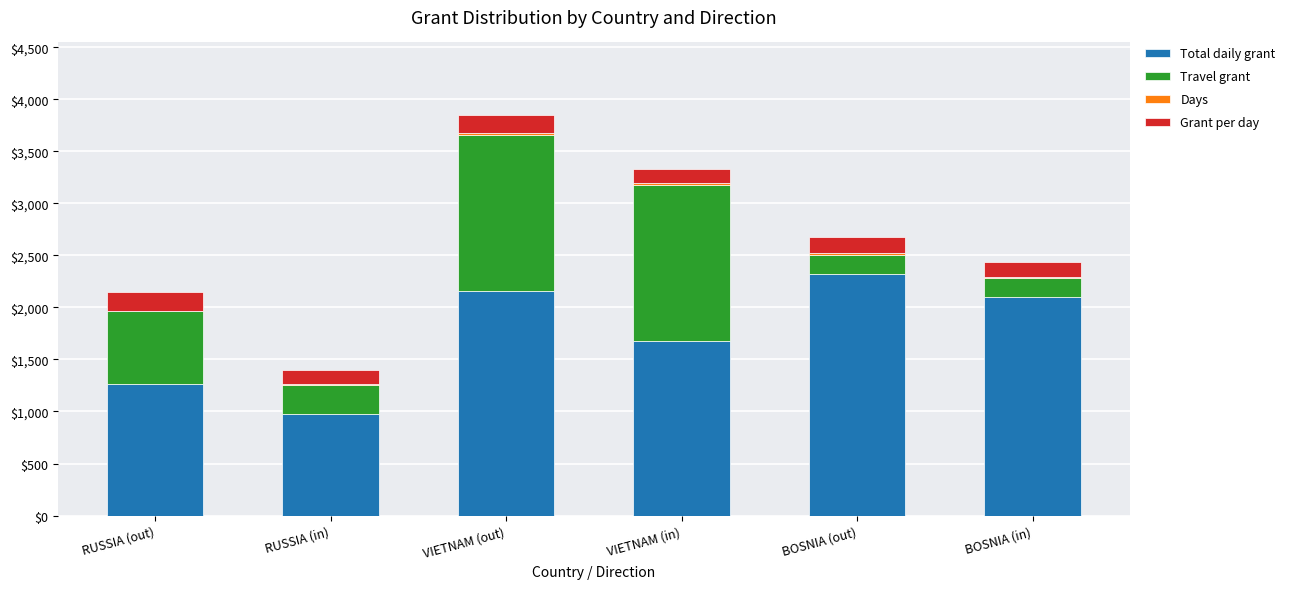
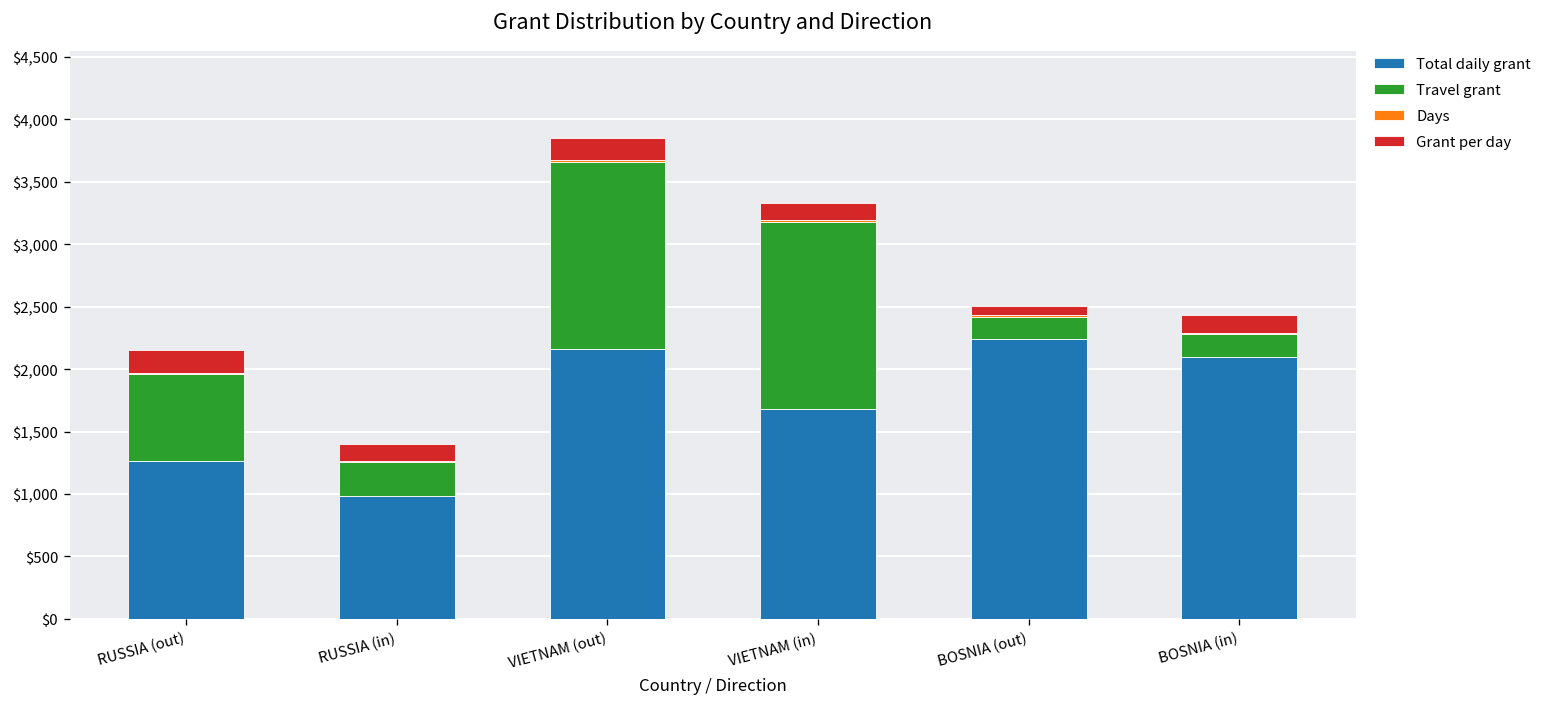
Total daily grant, BOSNIA (out): $2,320 -> $2,240
Grant per day, BOSNIA (out): $160 -> $70
